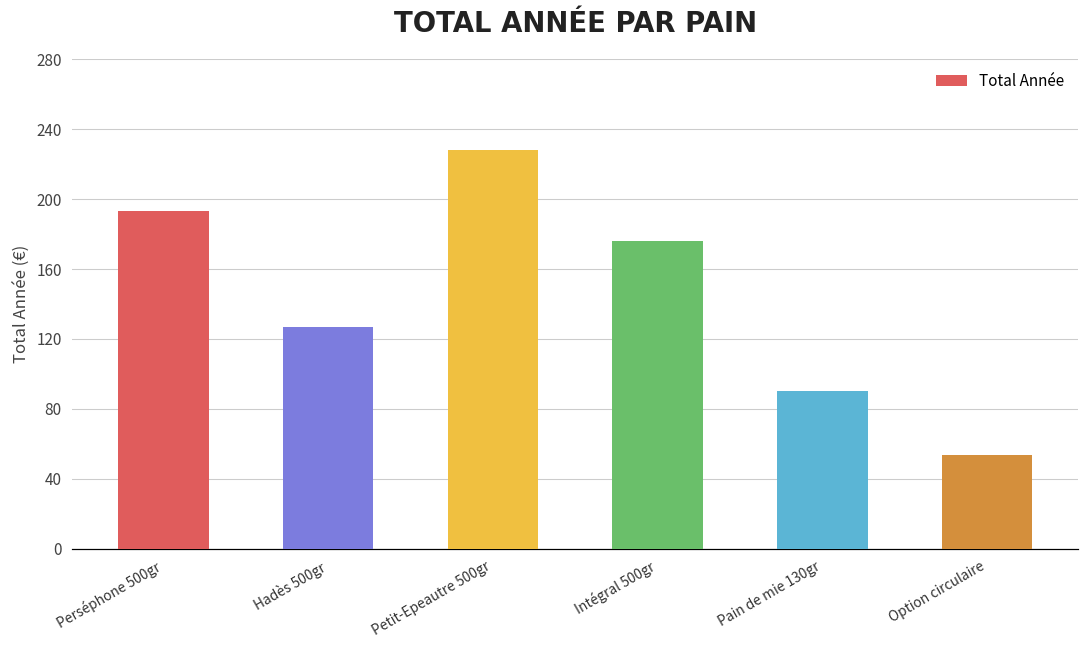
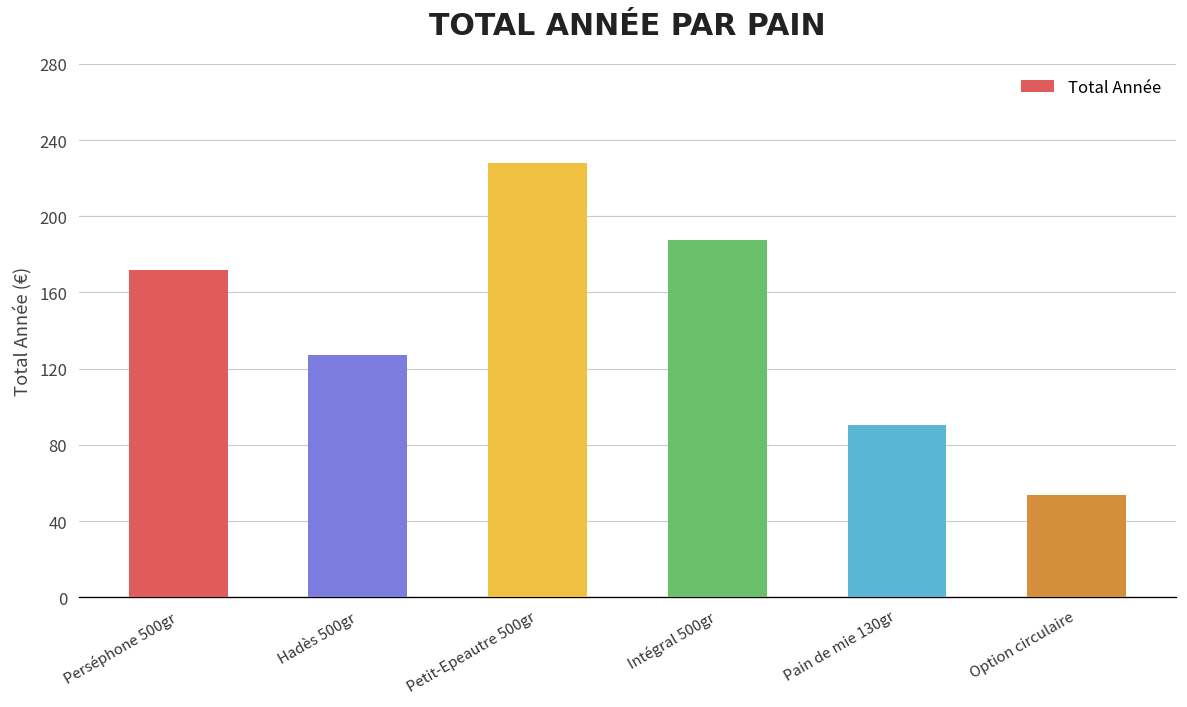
Perséphone 500gr: 193 -> 172
Intégral 500gr: 176 -> 188
